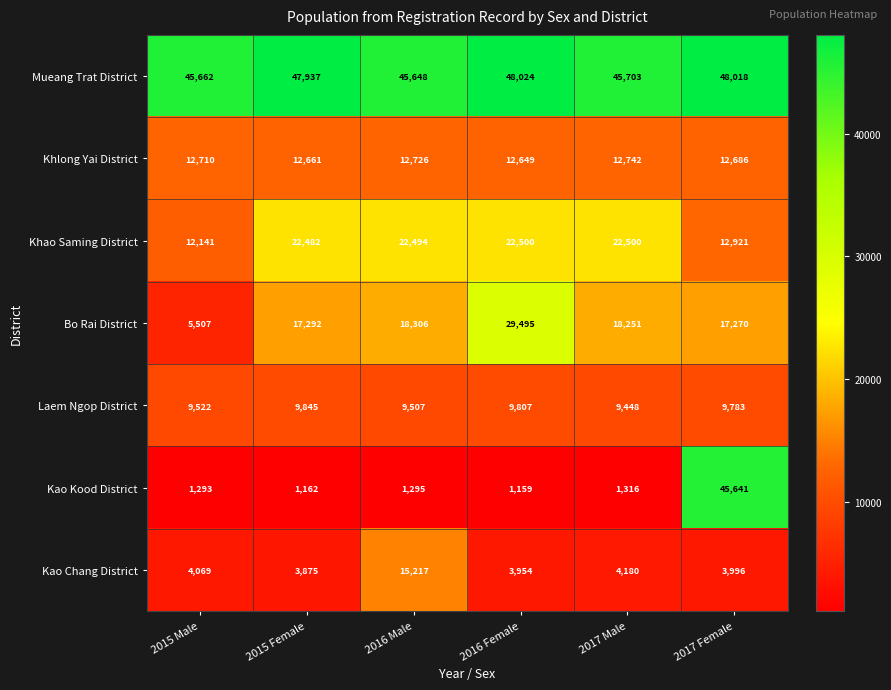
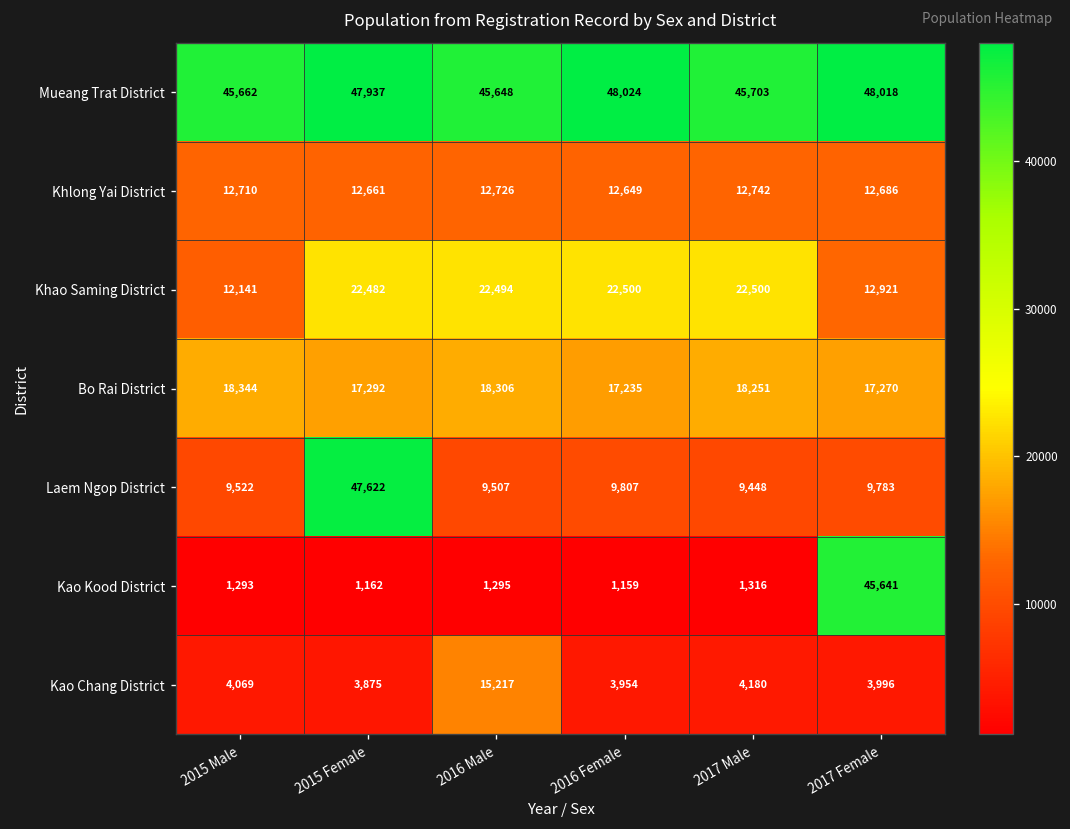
Bo Rai District, 2015 Male: 5,507 -> 18,344
Bo Rai District, 2016 Female: 29,495 -> 17,235
Laem Ngop District, 2015 Female: 9,845 -> 47,622
